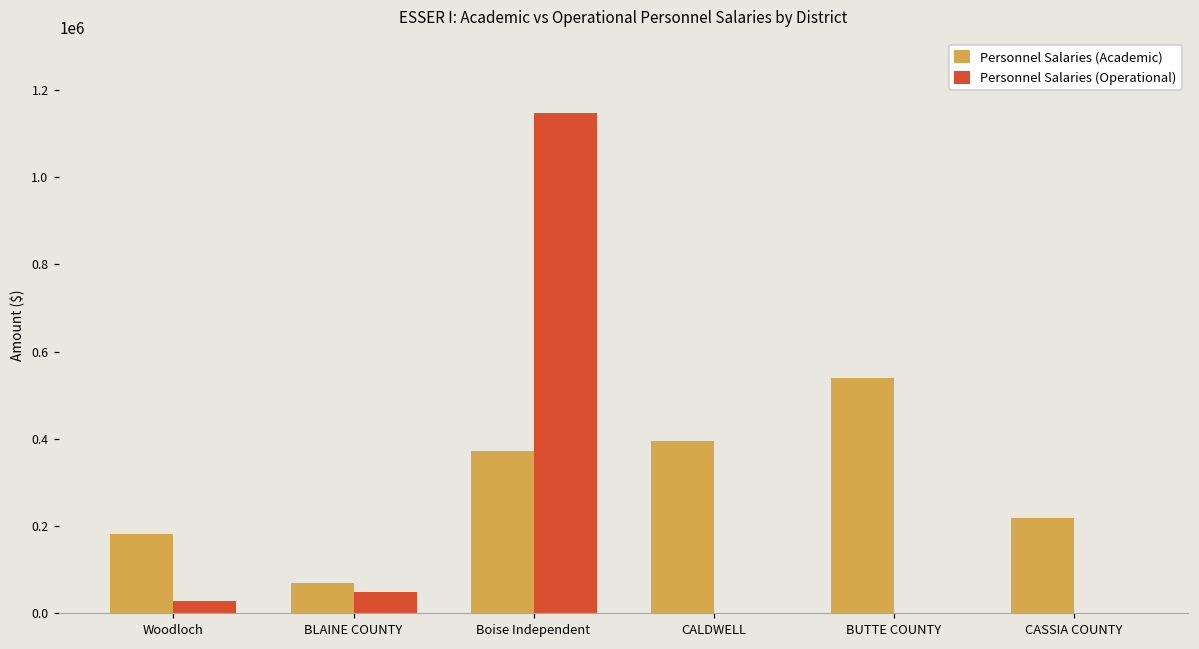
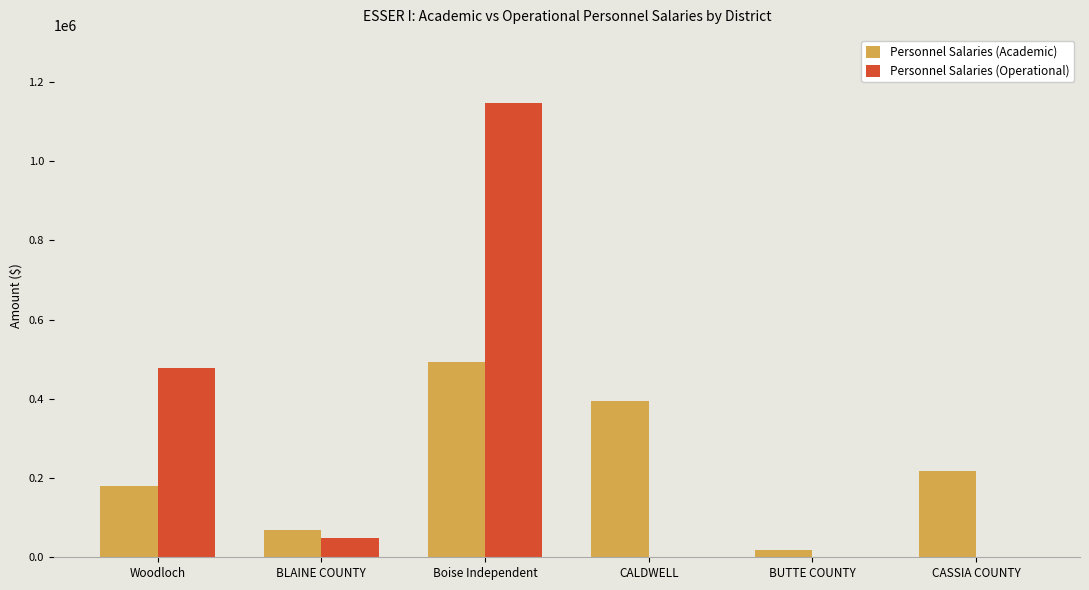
Personnel Salaries (Operational), Woodloch: 30000 -> 480000
Personnel Salaries (Academic), Boise Independent: 370000 -> 490000
Personnel Salaries (Academic), BUTTE COUNTY: 540000 -> 20000
